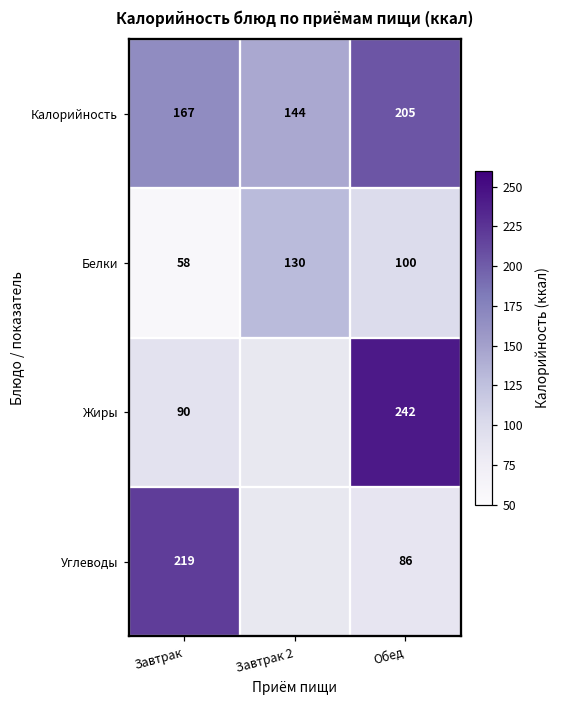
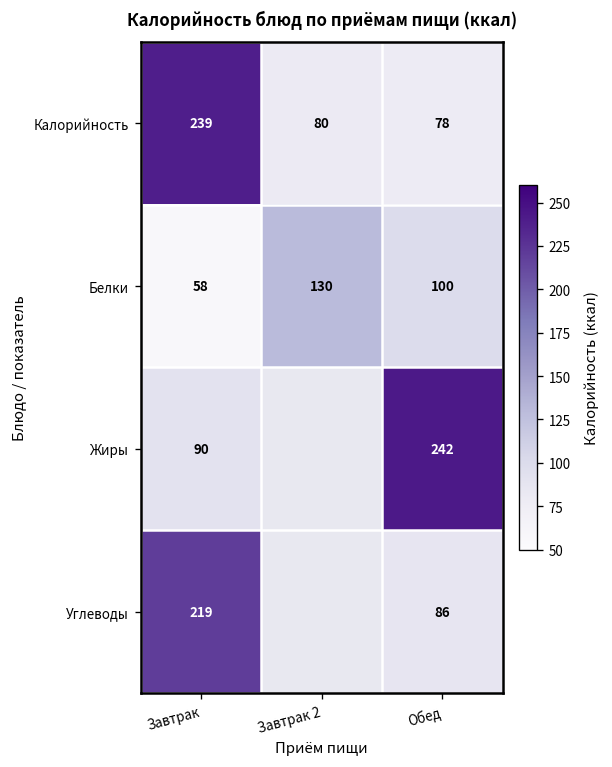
Калорийность, Завтрак: 167 -> 239
Калорийность, Завтрак 2: 144 -> 80
Калорийность, Обед: 205 -> 78
